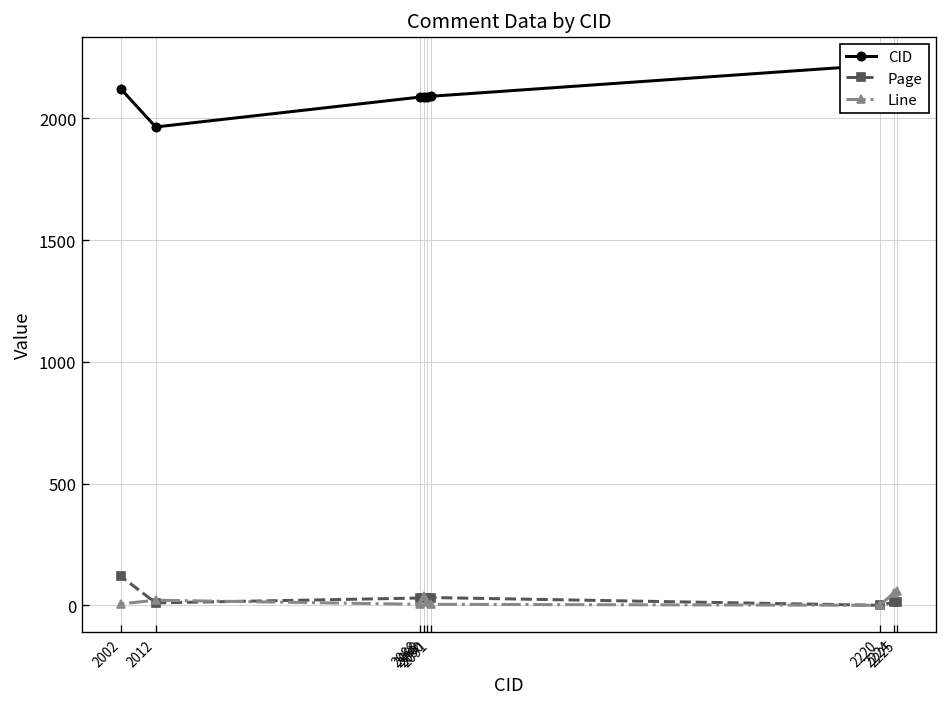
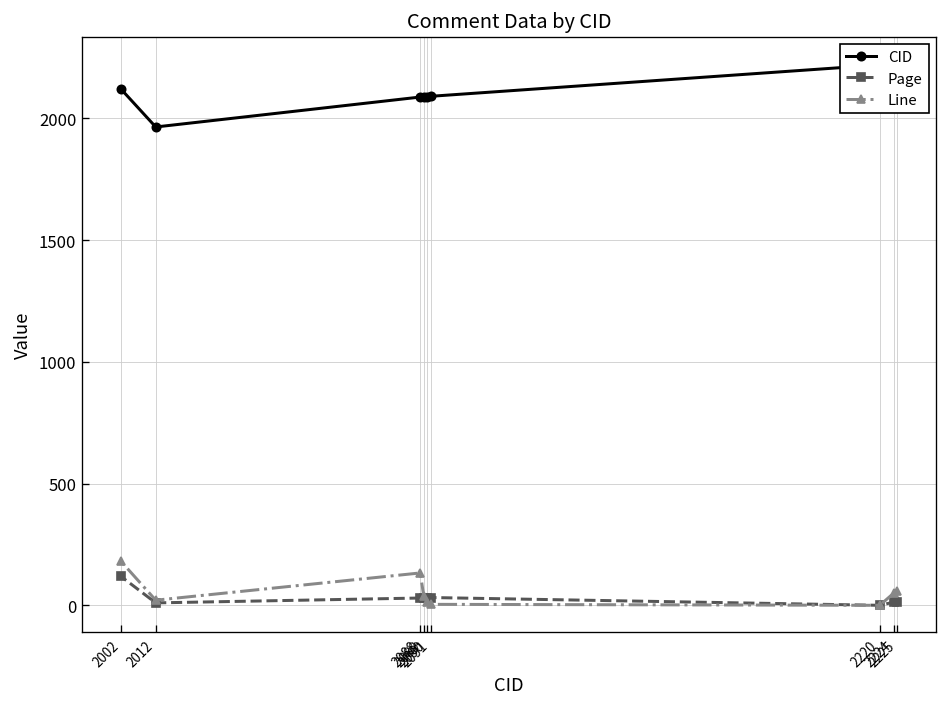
Line, 2002: 10 -> 180
Line, 2088: 0 -> 130
